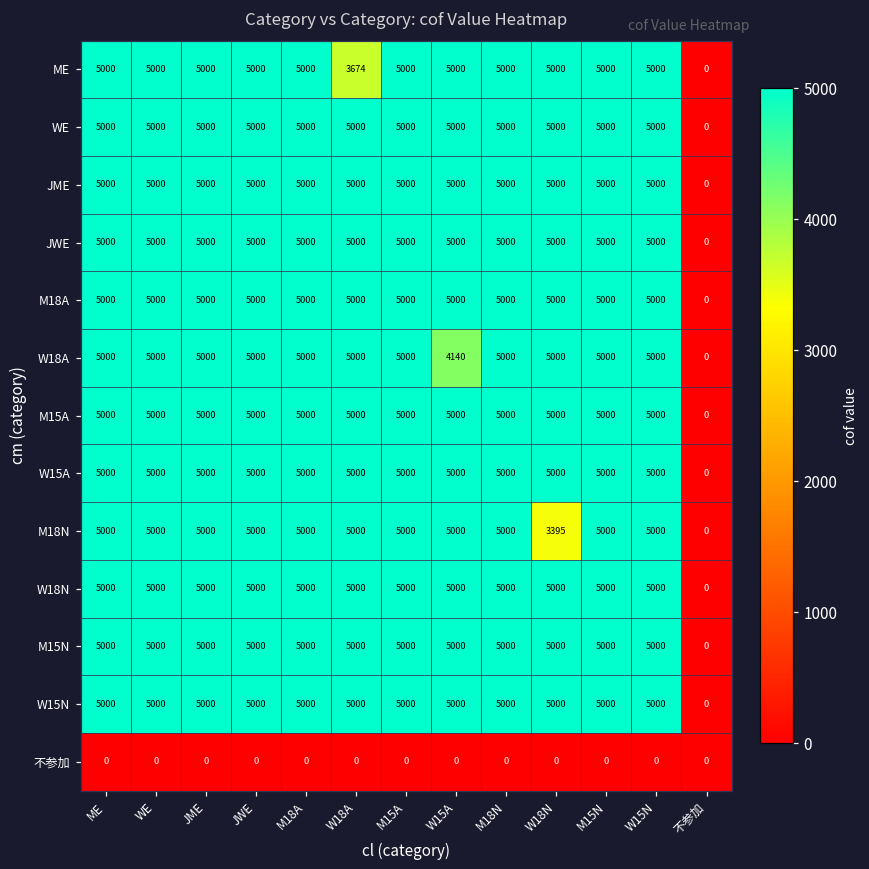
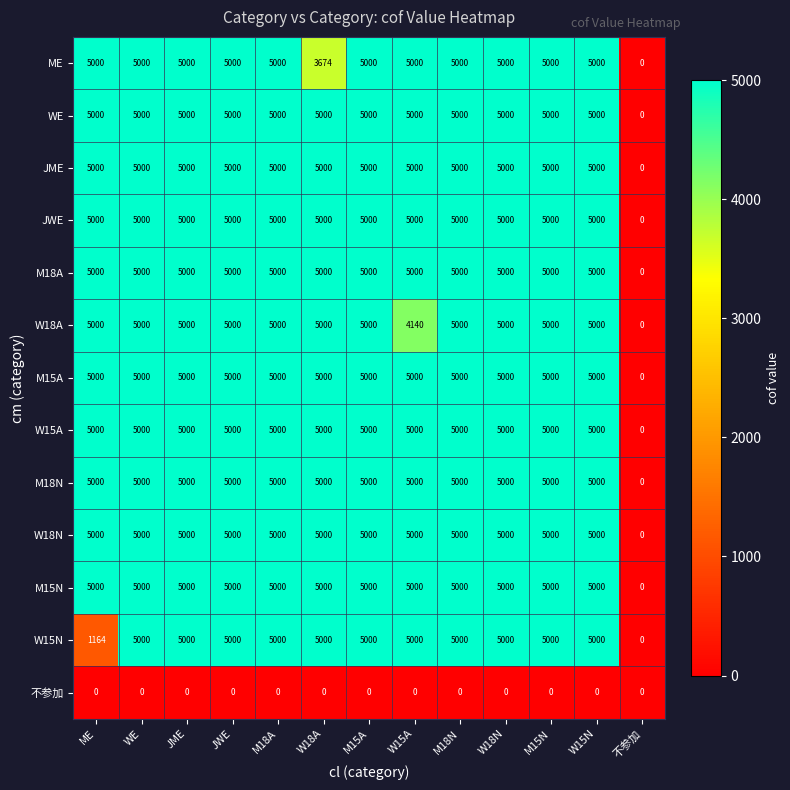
M18N, W18N: 3395 -> 5000
W15N, ME: 5000 -> 1164
